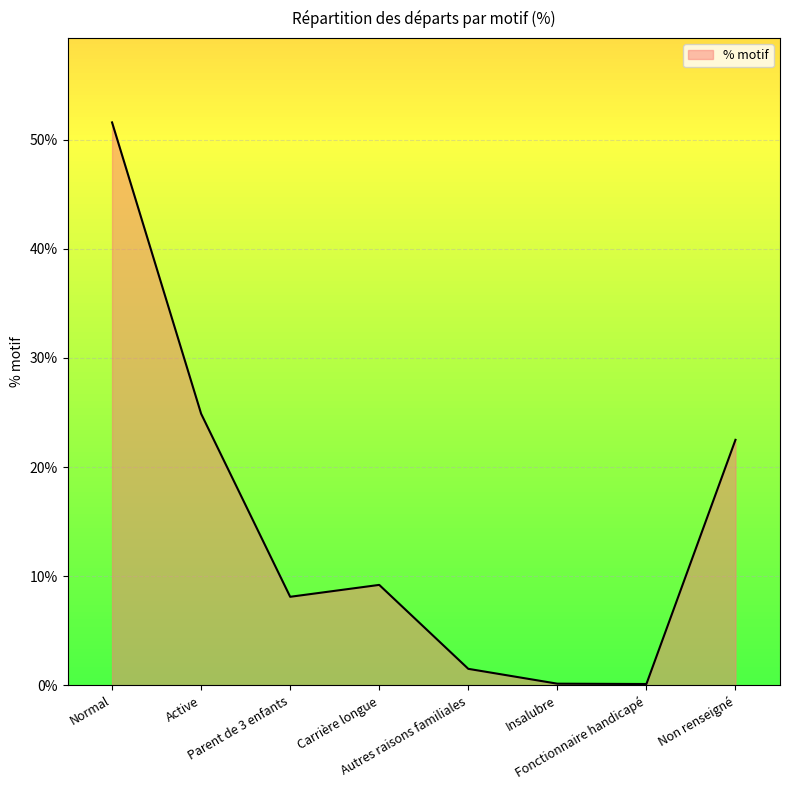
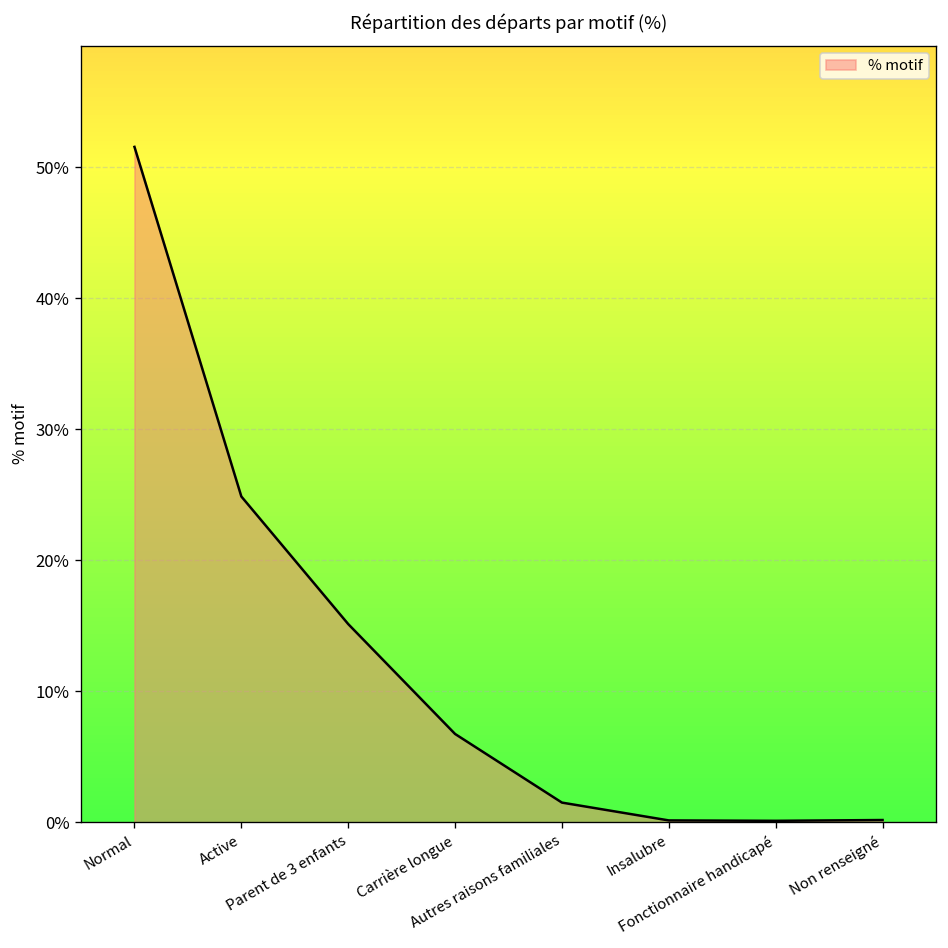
Parent de 3 enfants: 8.1% -> 15.1%
Carrière longue: 9.2% -> 6.8%
Non renseigné: 22.5% -> 0.2%
